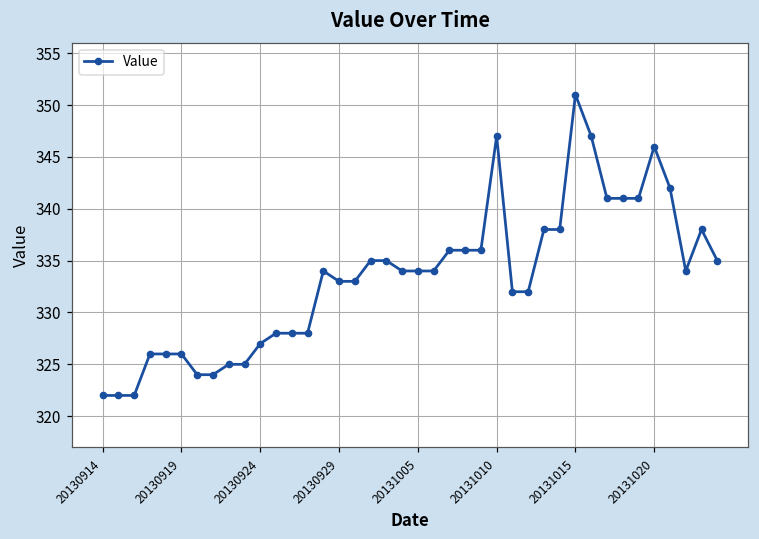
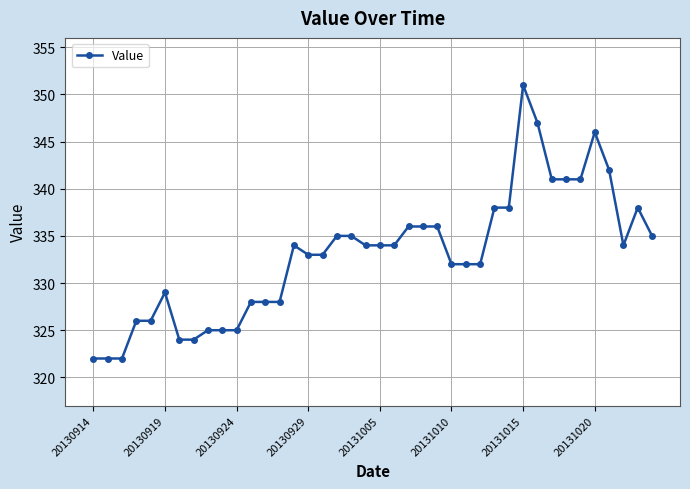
20130919: 326 -> 329
20130924: 327 -> 325
20131010: 347 -> 332
